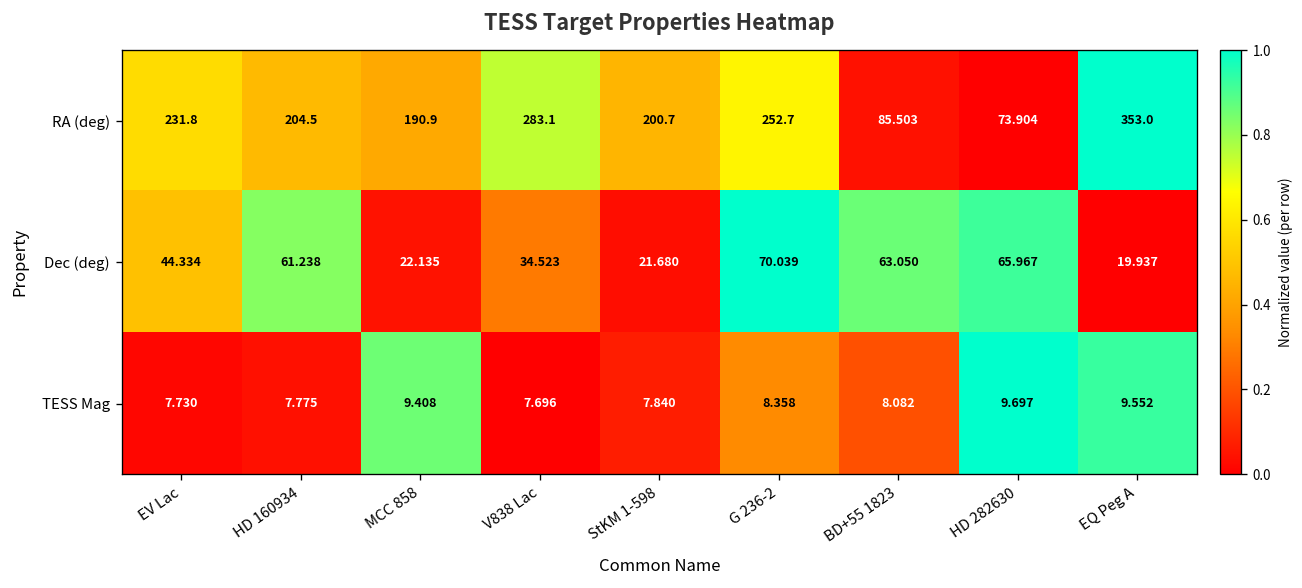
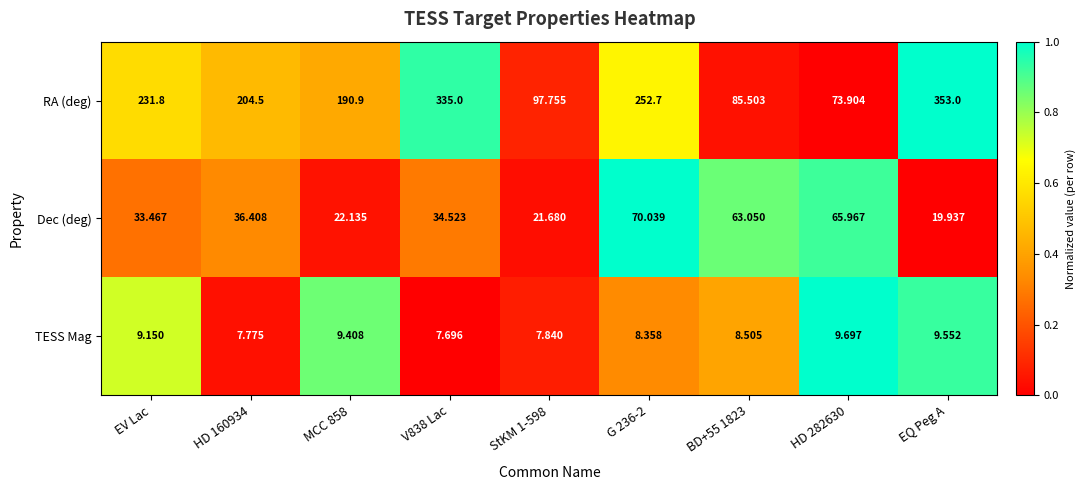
RA (deg), V838 Lac: 283.1 -> 335.0
RA (deg), StKM 1-598: 200.7 -> 97.755
Dec (deg), EV Lac: 44.334 -> 33.467
Dec (deg), HD 160934: 61.238 -> 36.408
TESS Mag, EV Lac: 7.730 -> 9.150
TESS Mag, BD+55 1823: 8.082 -> 8.505
